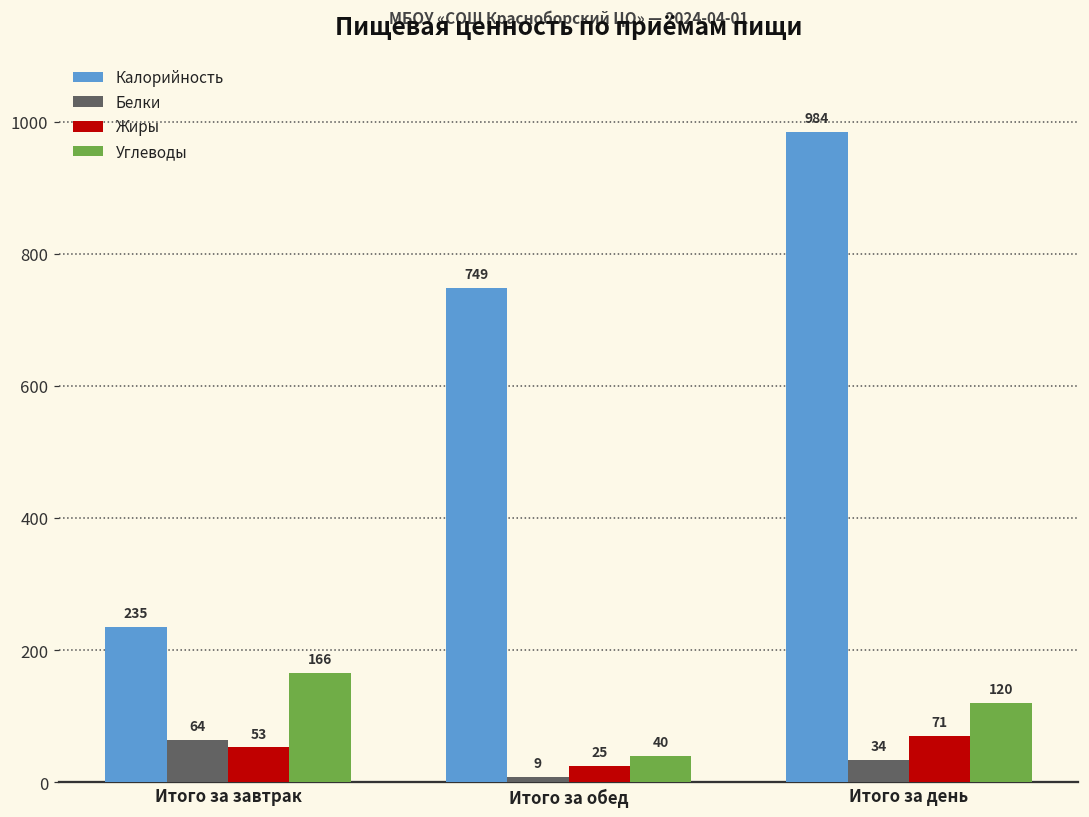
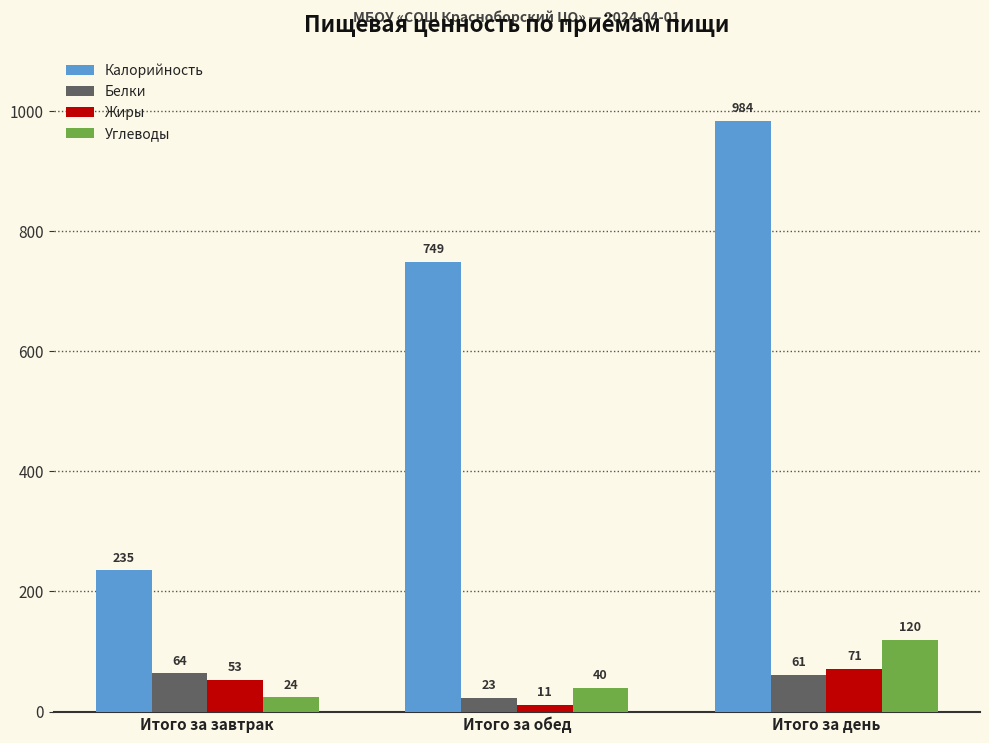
Углеводы, Итого за завтрак: 166 -> 24
Белки, Итого за обед: 9 -> 23
Жиры, Итого за обед: 25 -> 11
Белки, Итого за день: 34 -> 61
